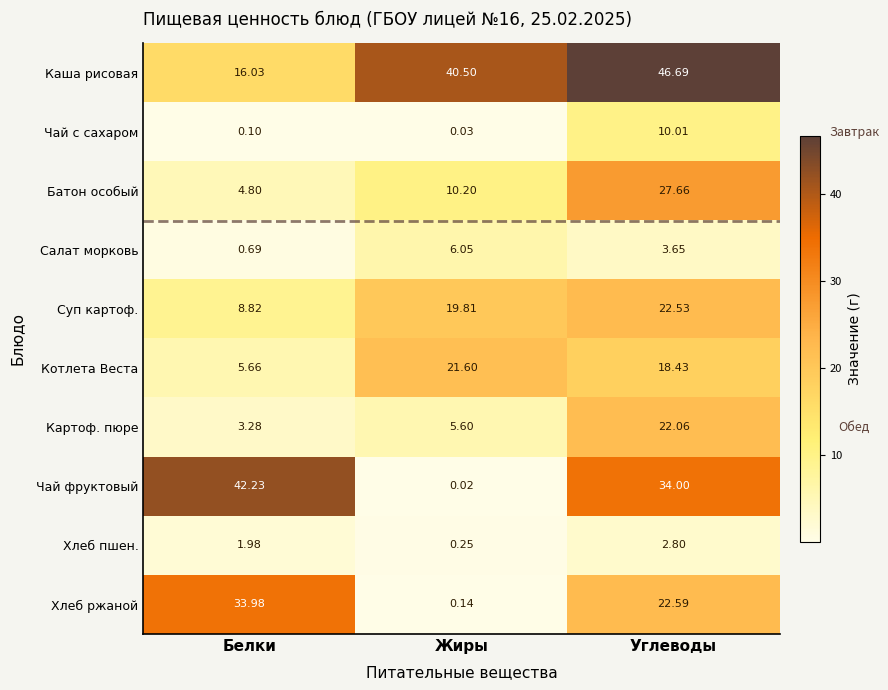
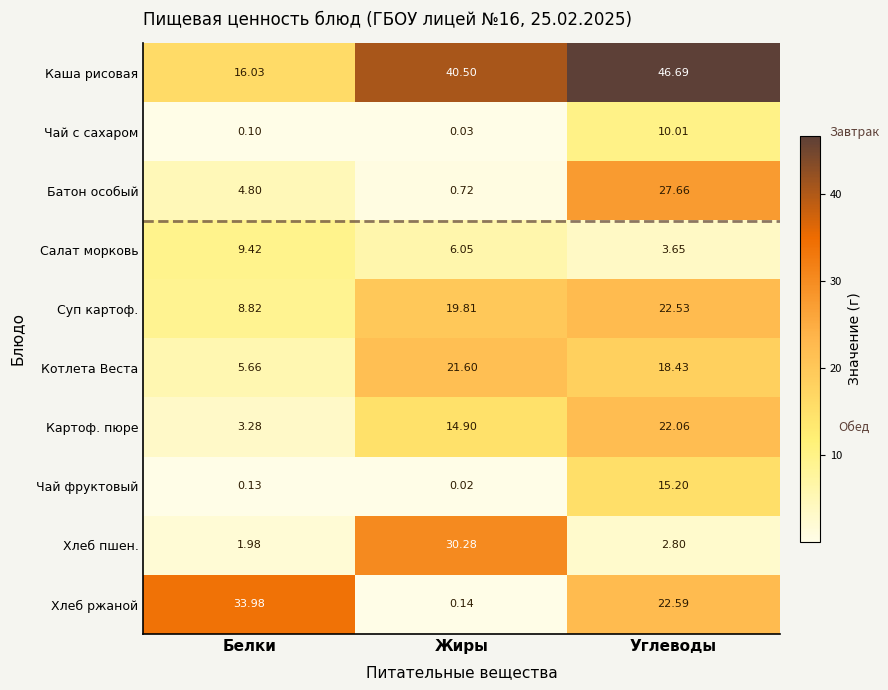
Батон особый, Жиры: 10.20 -> 0.72
Салат морковь, Белки: 0.69 -> 9.42
Картоф. пюре, Жиры: 5.60 -> 14.90
Чай фруктовый, Белки: 42.23 -> 0.13
Чай фруктовый, Углеводы: 34.00 -> 15.20
Хлеб пшен., Жиры: 0.25 -> 30.28
